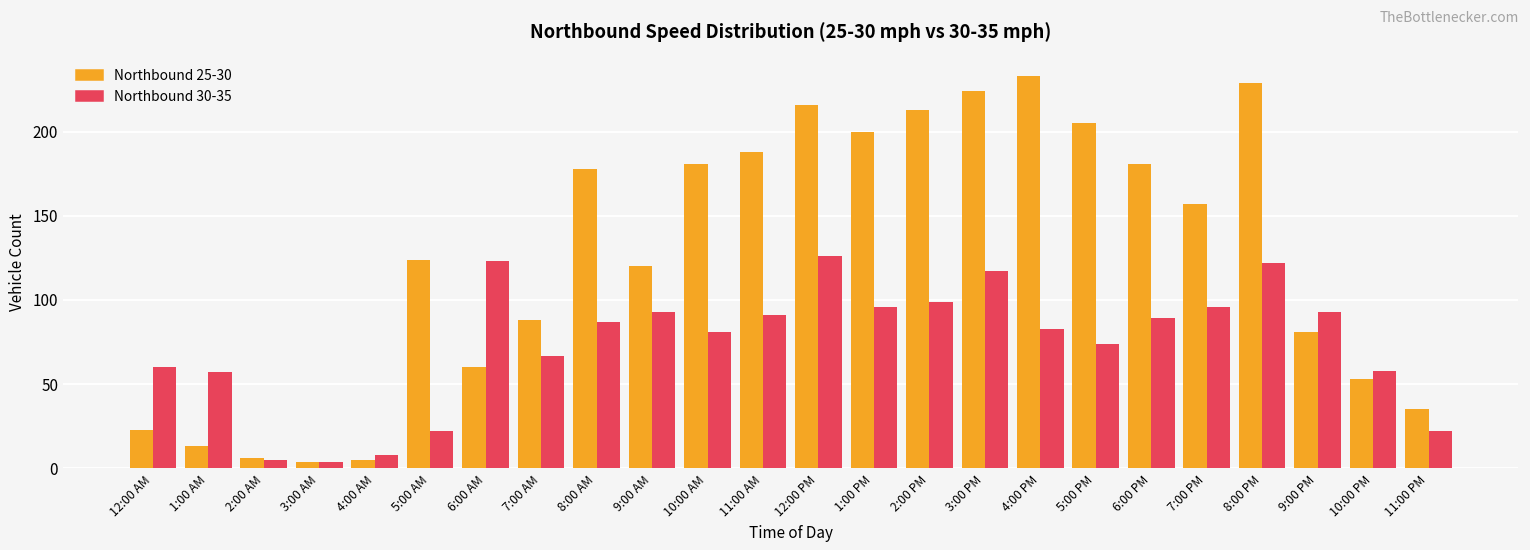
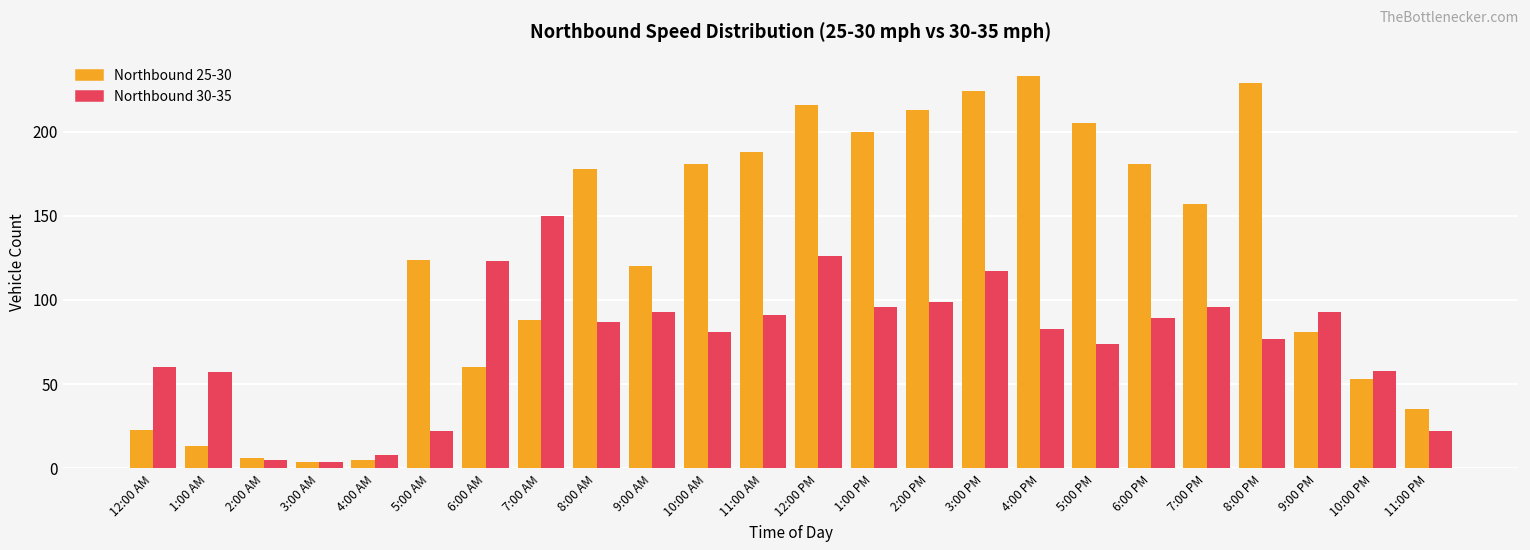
Northbound 30-35, 7:00 AM: 67 -> 150
Northbound 30-35, 8:00 PM: 122 -> 77
